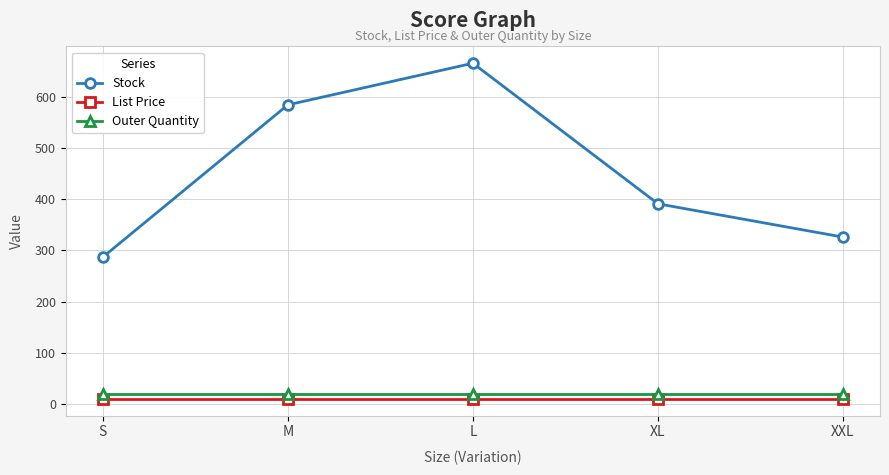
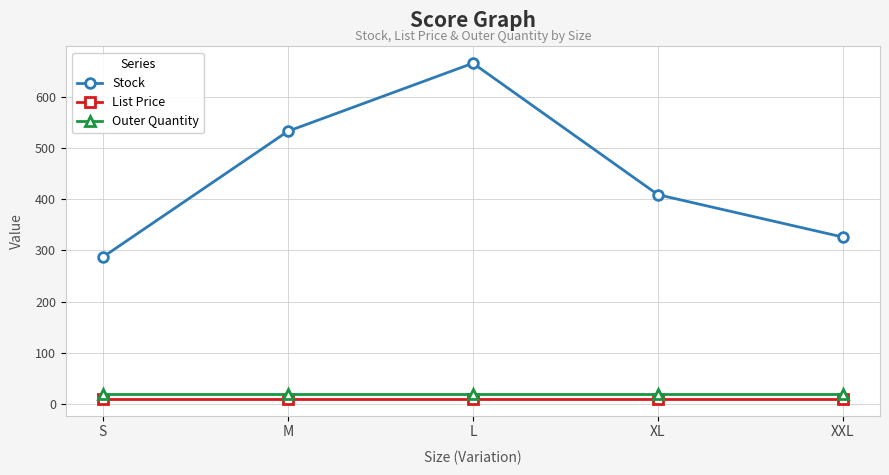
Stock, M: 580 -> 530
Stock, XL: 390 -> 410
